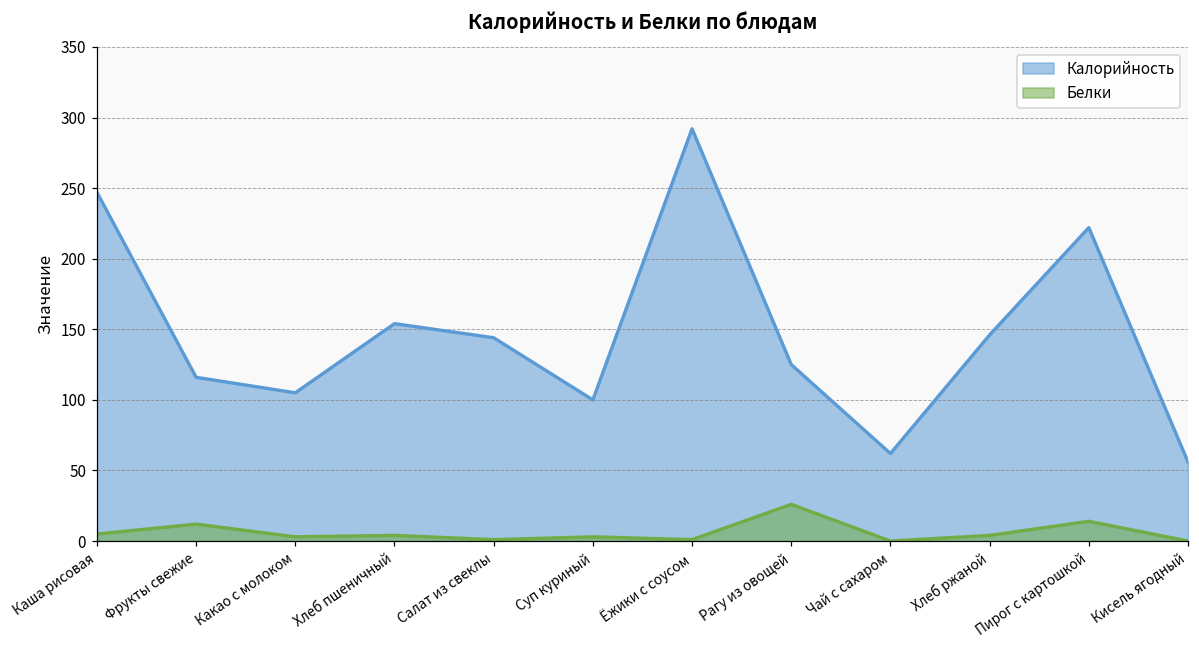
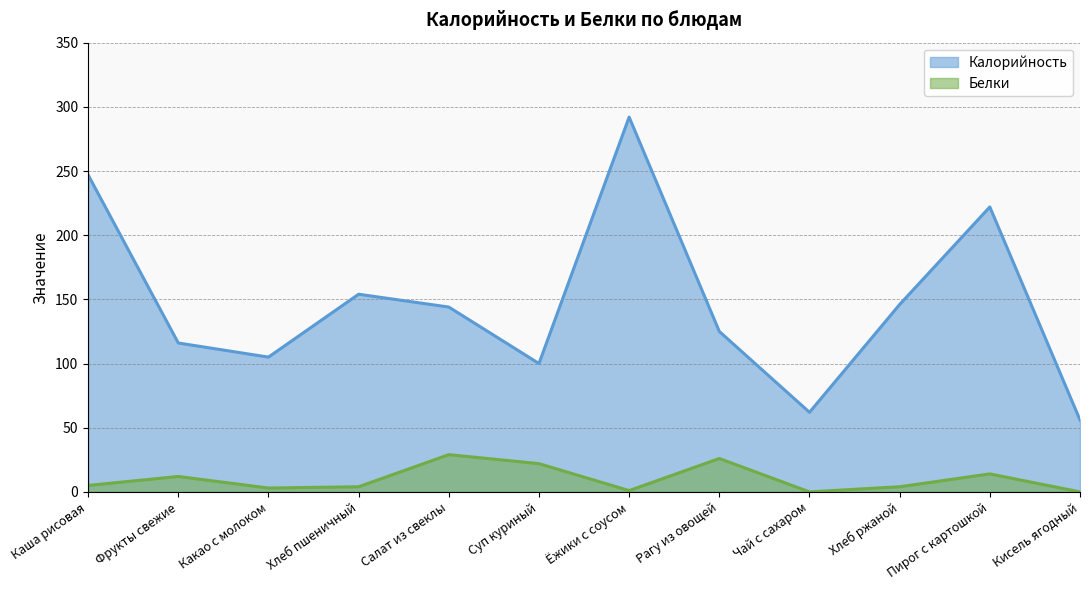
Белки, Салат из свеклы: 1 -> 29
Белки, Суп куриный: 3 -> 22
